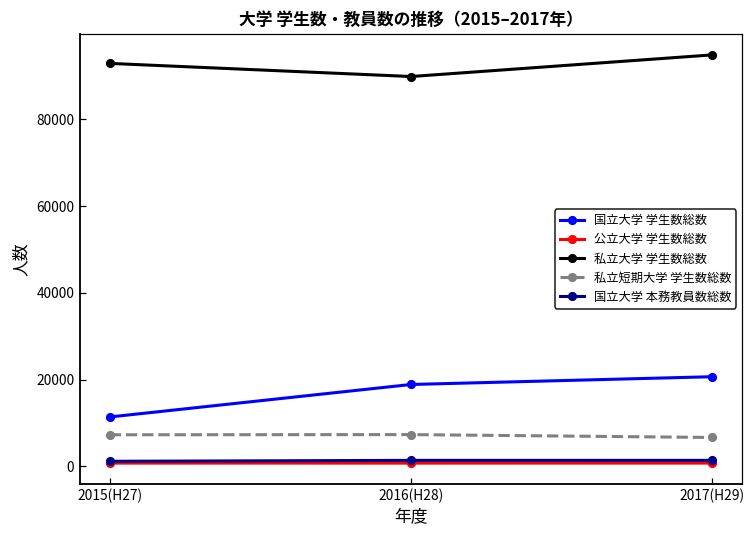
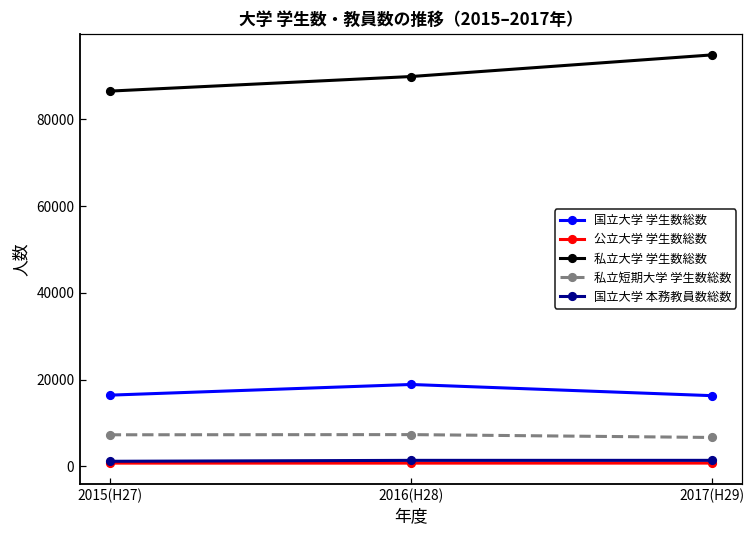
国立大学 学生数総数, 2015(H27): 11000 -> 16000
私立大学 学生数総数, 2015(H27): 93000 -> 87000
国立大学 学生数総数, 2017(H29): 21000 -> 16000
